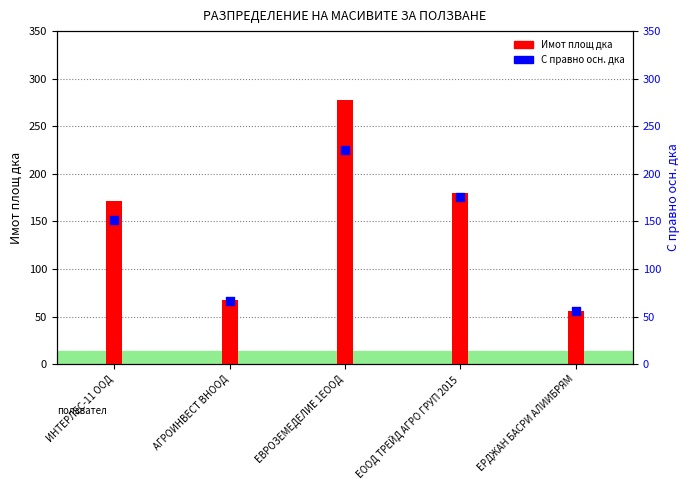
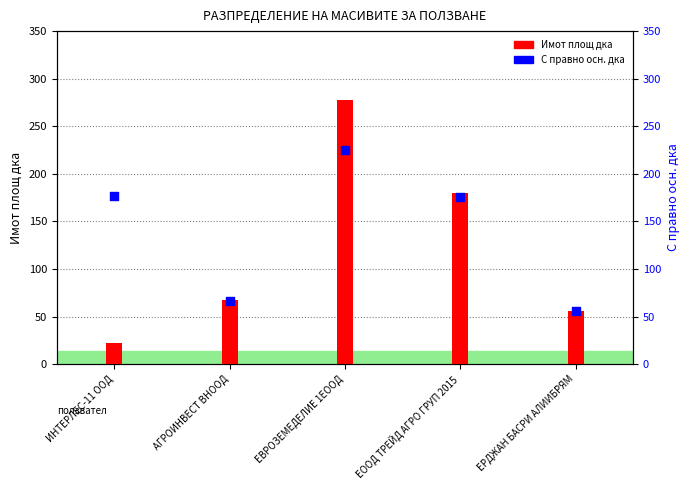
Имот площ дка, ИНТЕРЛЕС-11 ООД: 170 -> 20
С правно осн. дка, ИНТЕРЛЕС-11 ООД: 150 -> 180
